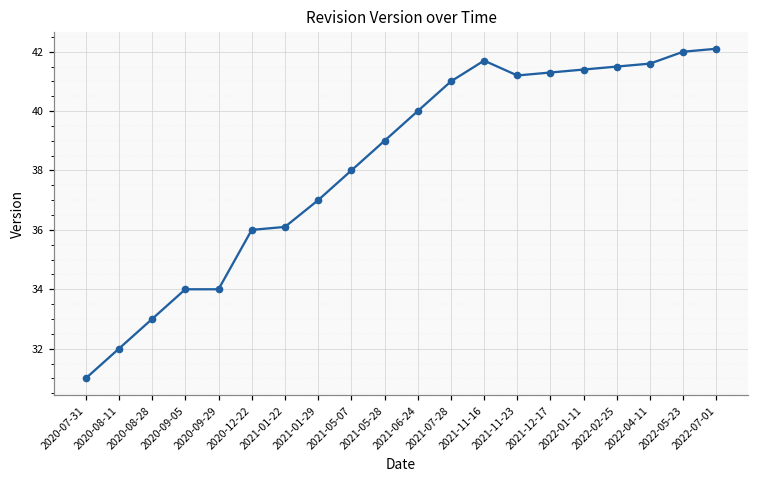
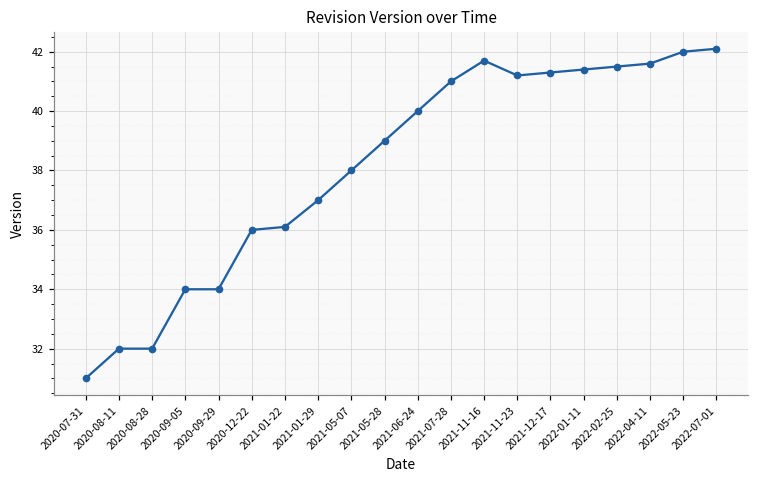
2020-08-28: 33 -> 32
